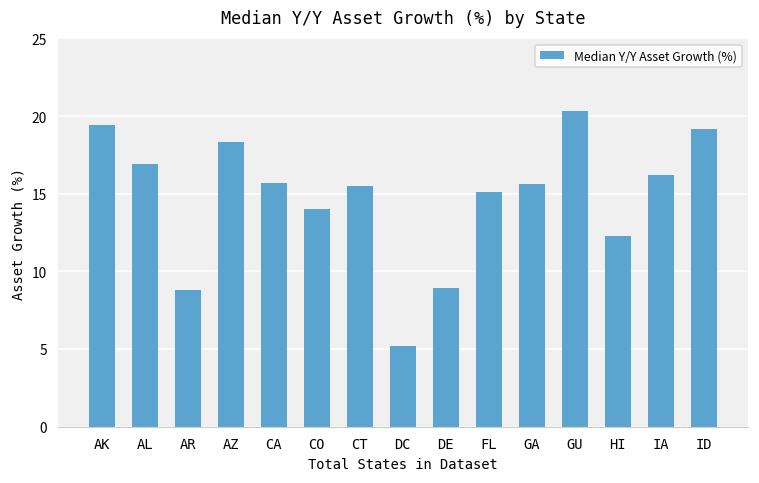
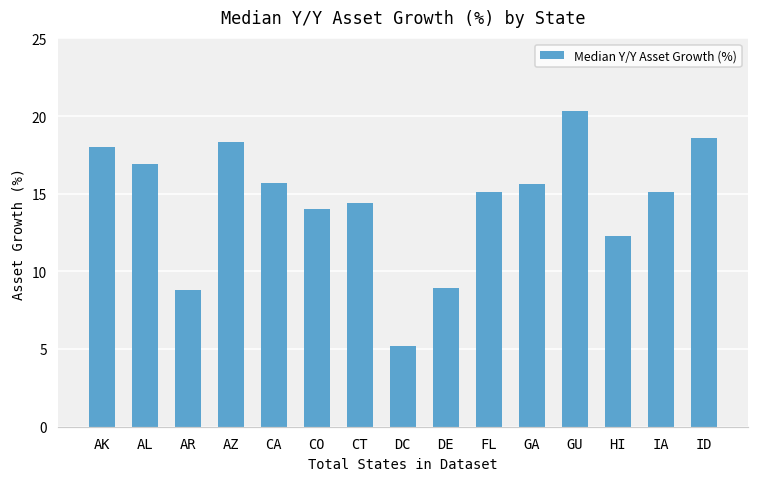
AK: 19.4 -> 18.0
CT: 15.5 -> 14.4
IA: 16.2 -> 15.1
ID: 19.2 -> 18.6
